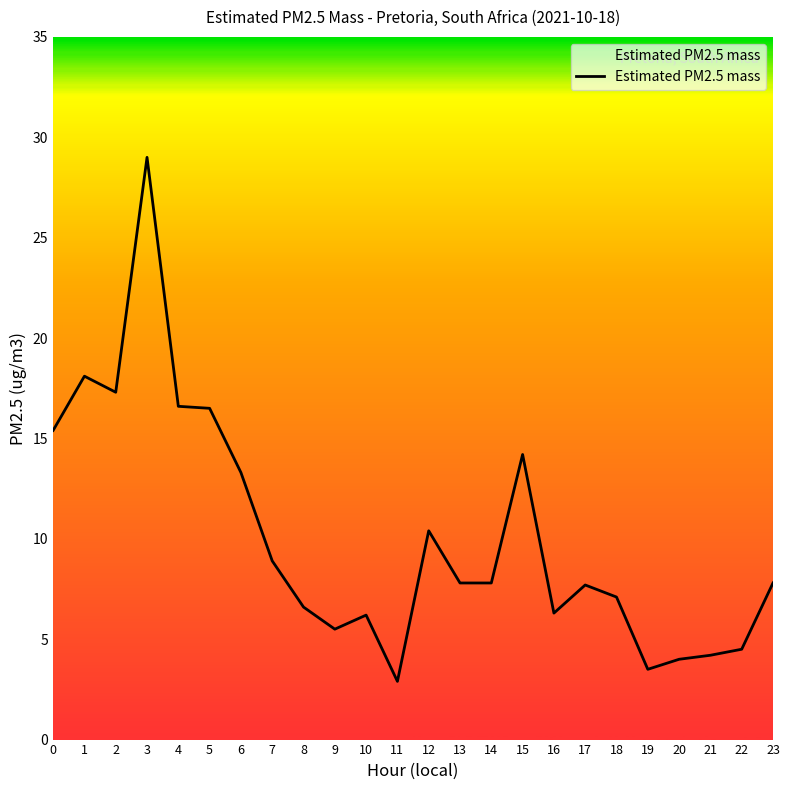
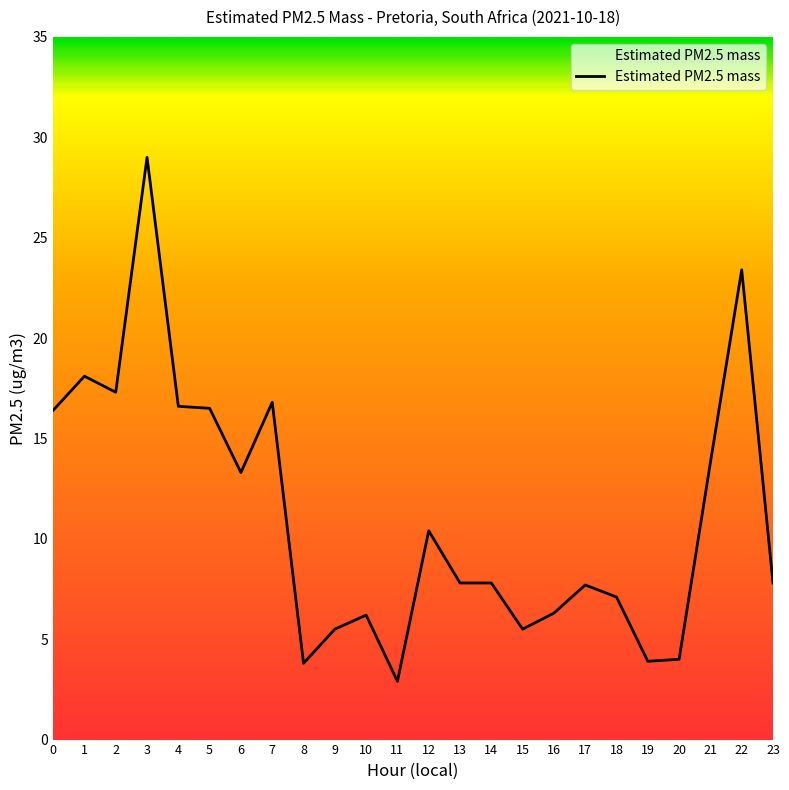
0: 15.4 -> 16.4
7: 8.9 -> 16.8
8: 6.6 -> 3.8
15: 14.2 -> 5.5
19: 3.5 -> 3.9
21: 4.2 -> 13.8
22: 4.5 -> 23.4
